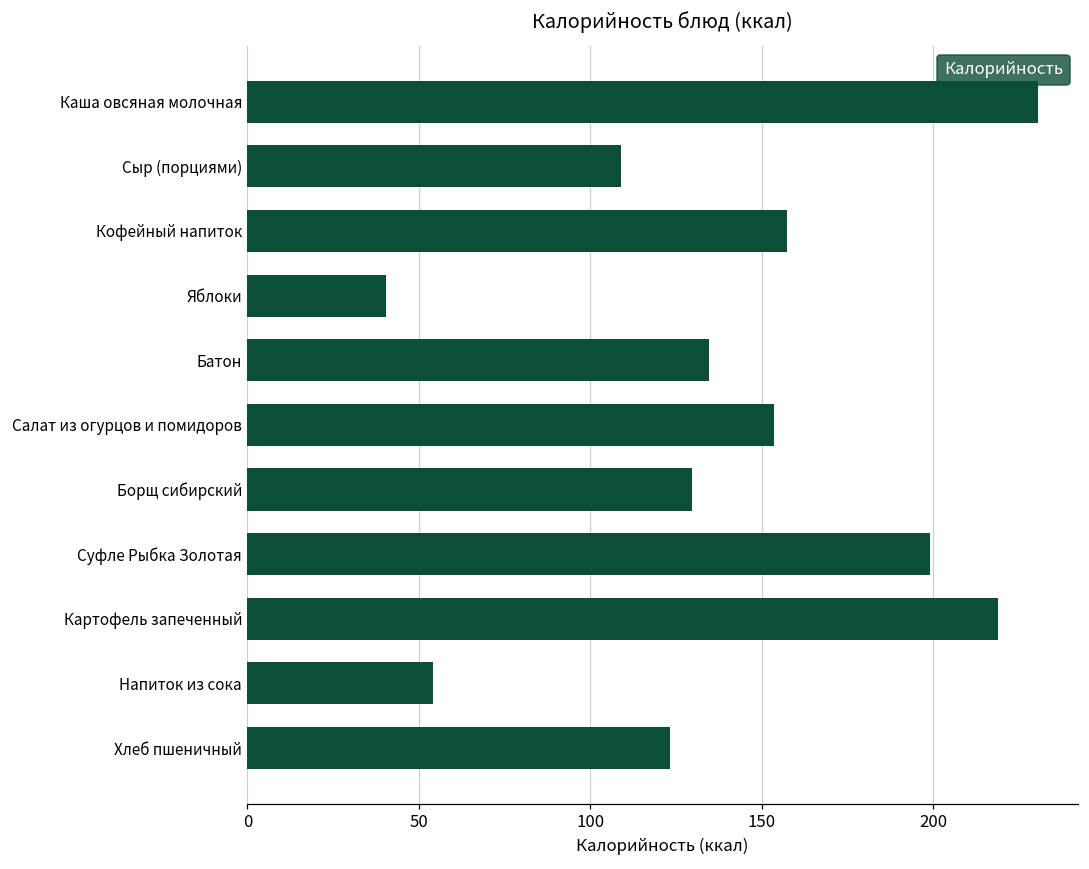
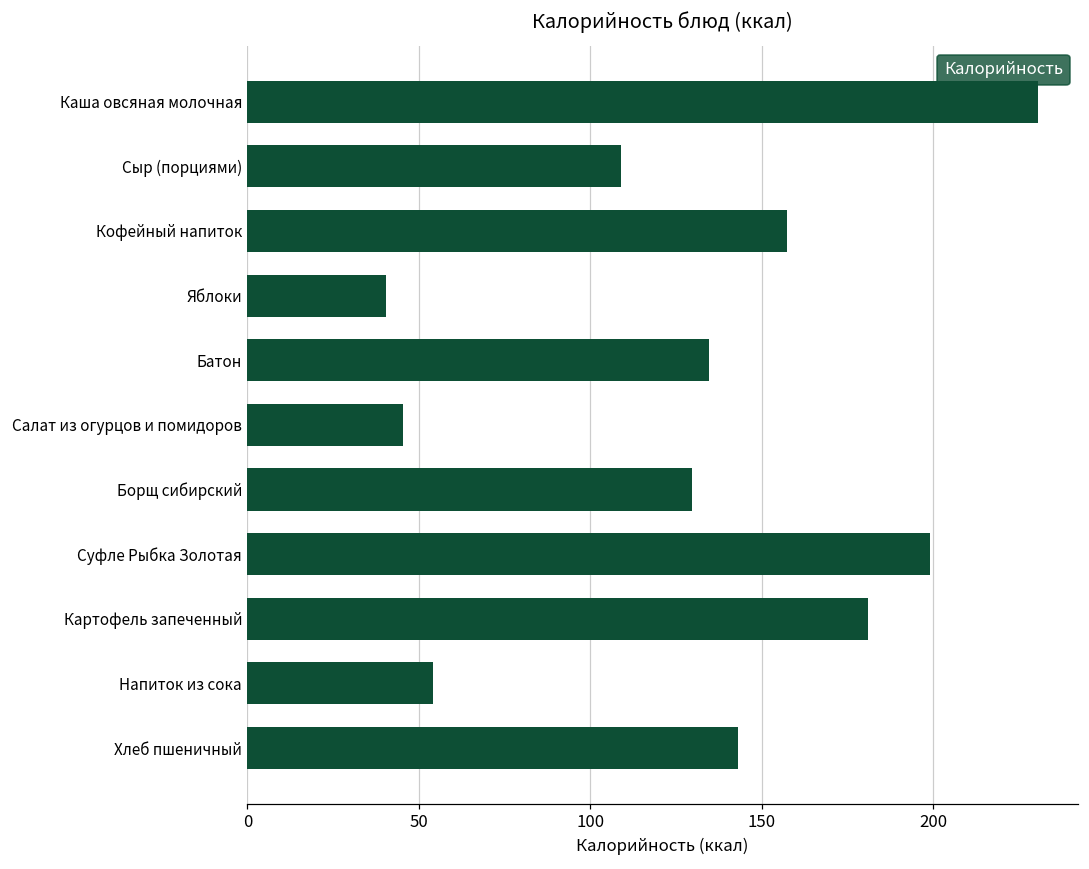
Салат из огурцов и помидоров: 154 -> 46
Картофель запеченный: 219 -> 181
Хлеб пшеничный: 123 -> 143
